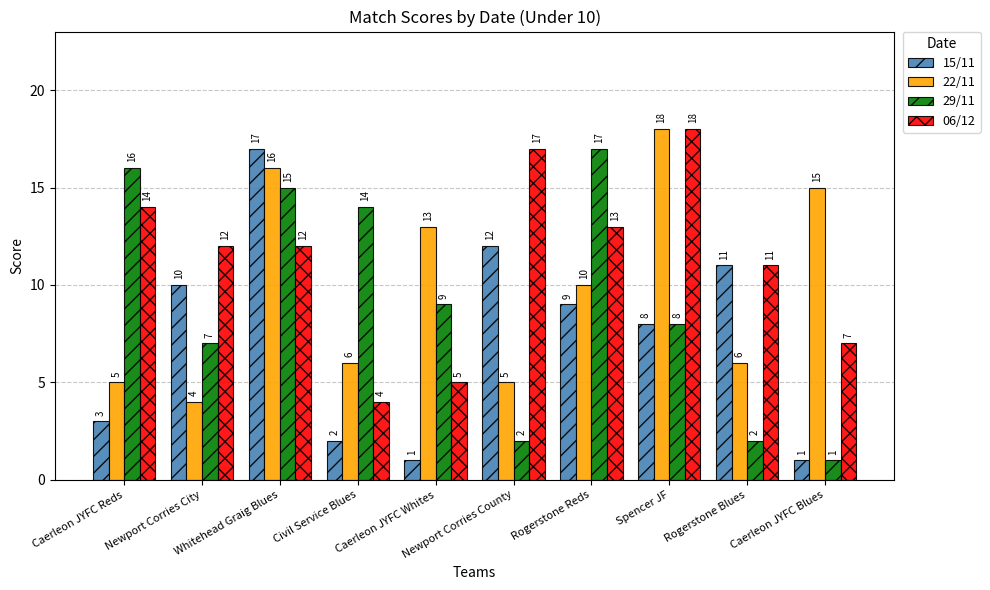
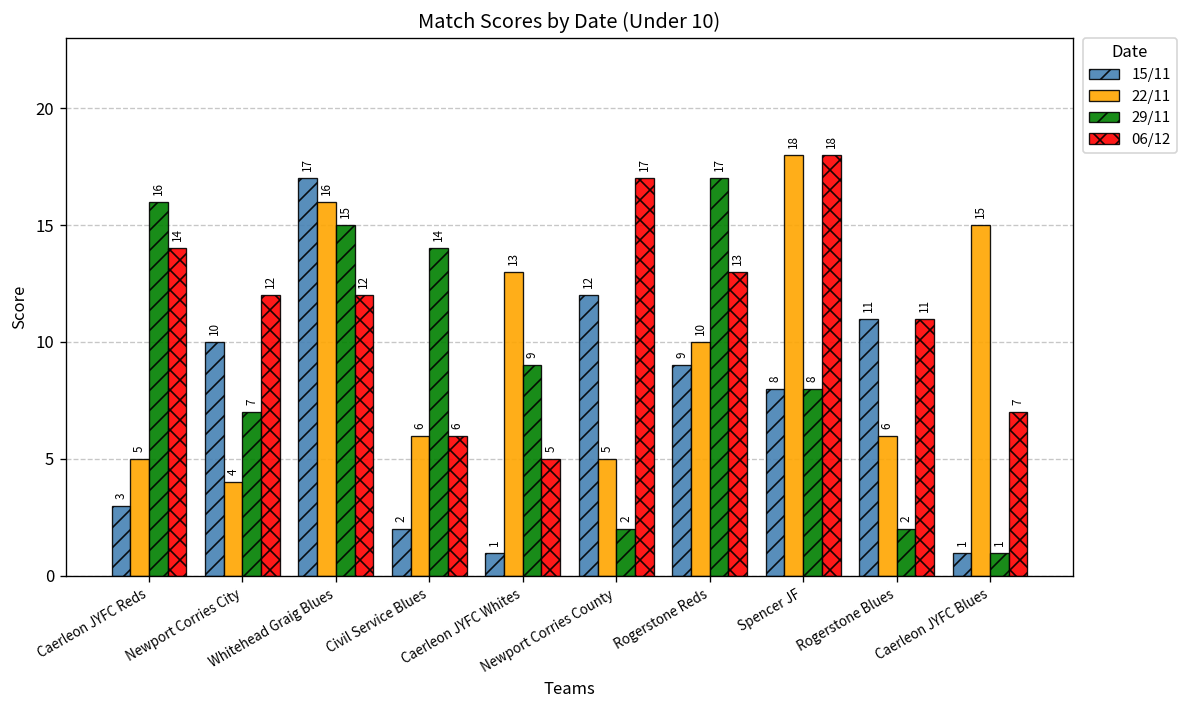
06/12, Civil Service Blues: 4 -> 6
